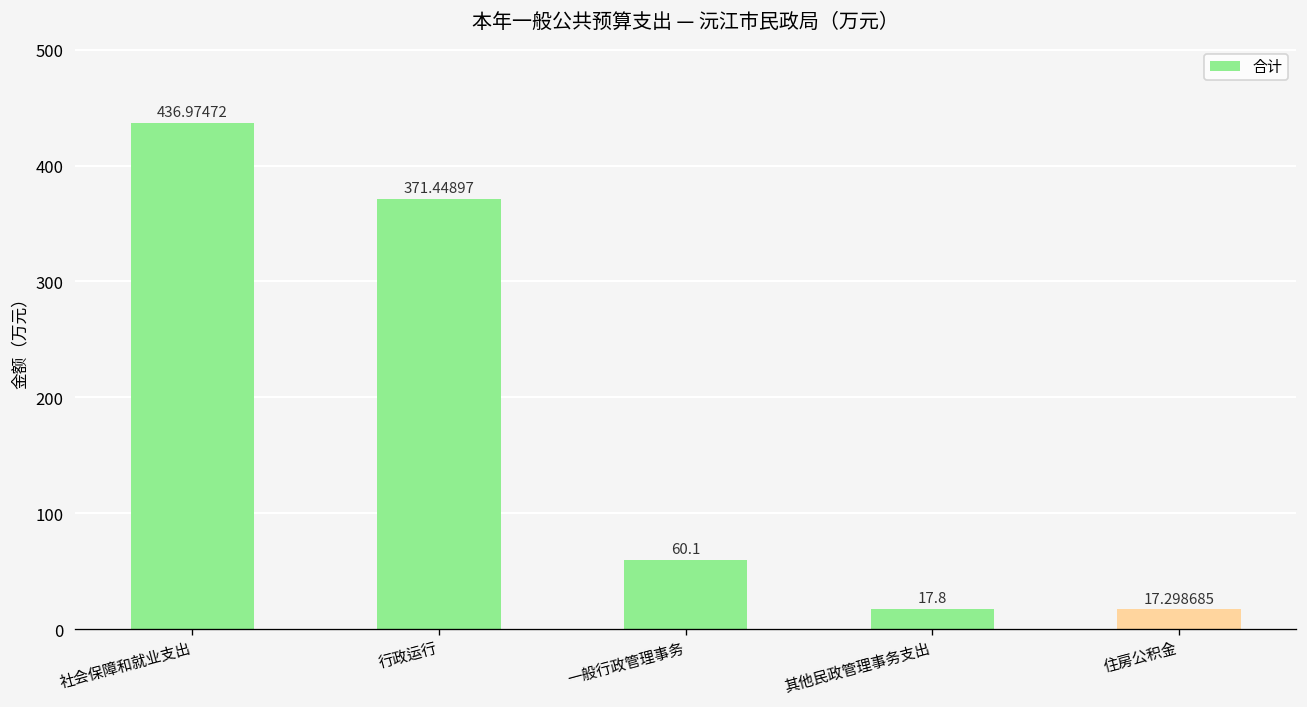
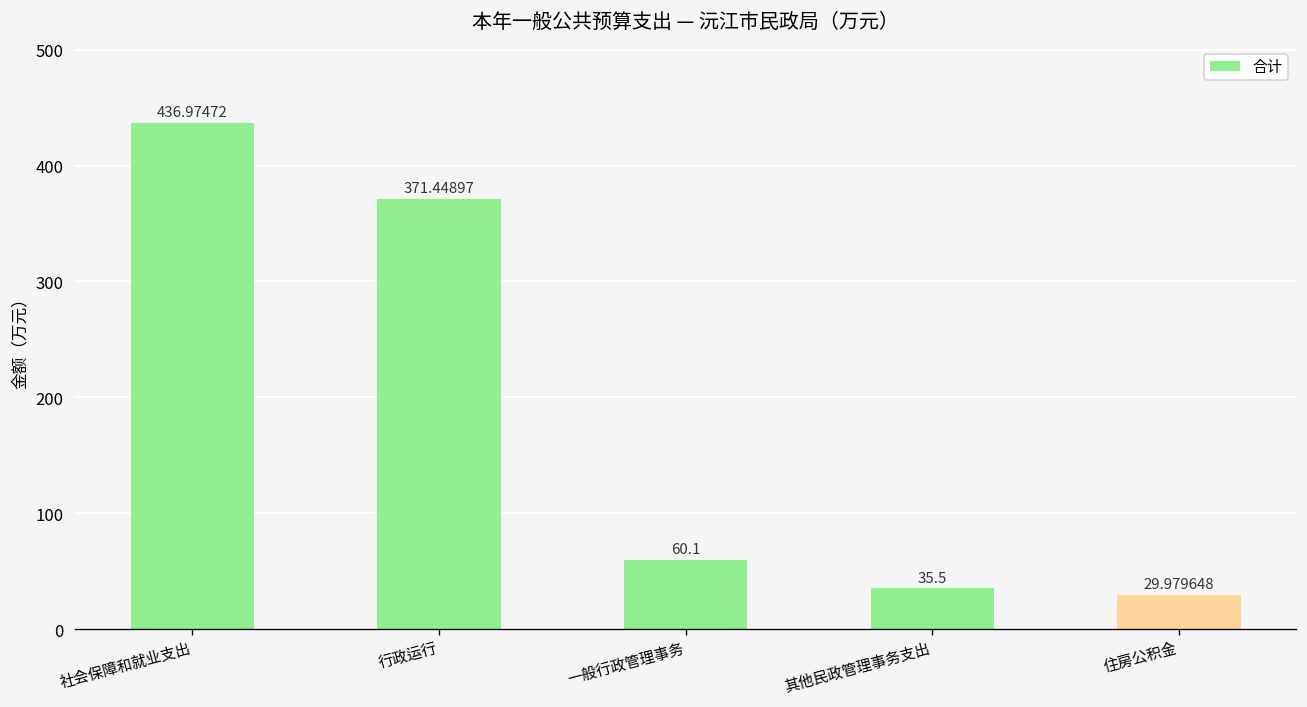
其他民政管理事务支出: 17.8 -> 35.5
住房公积金: 17.298685 -> 29.979648
